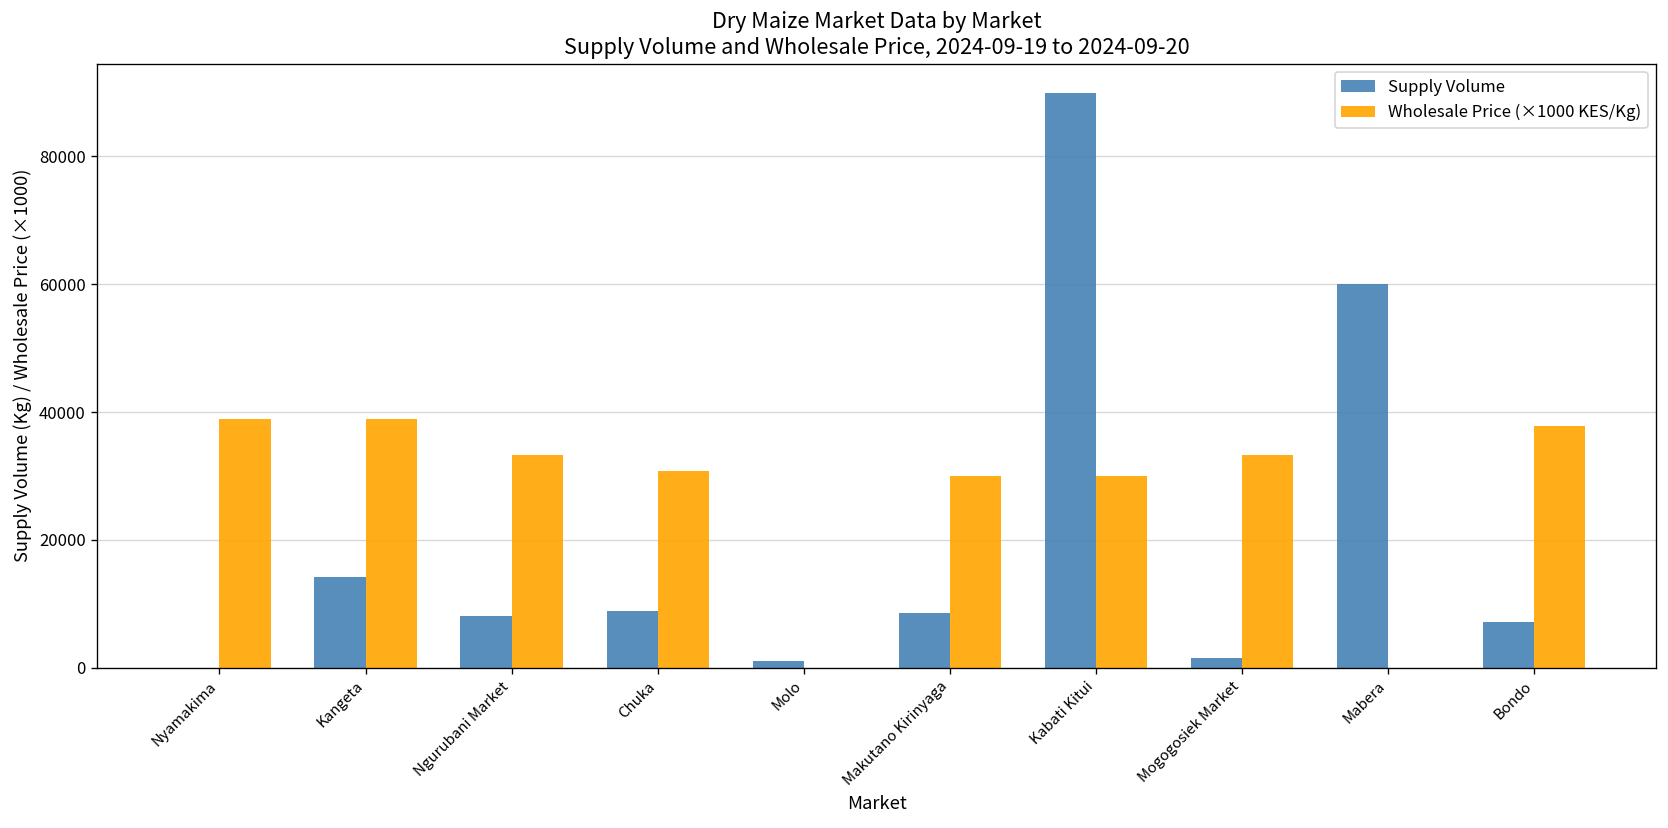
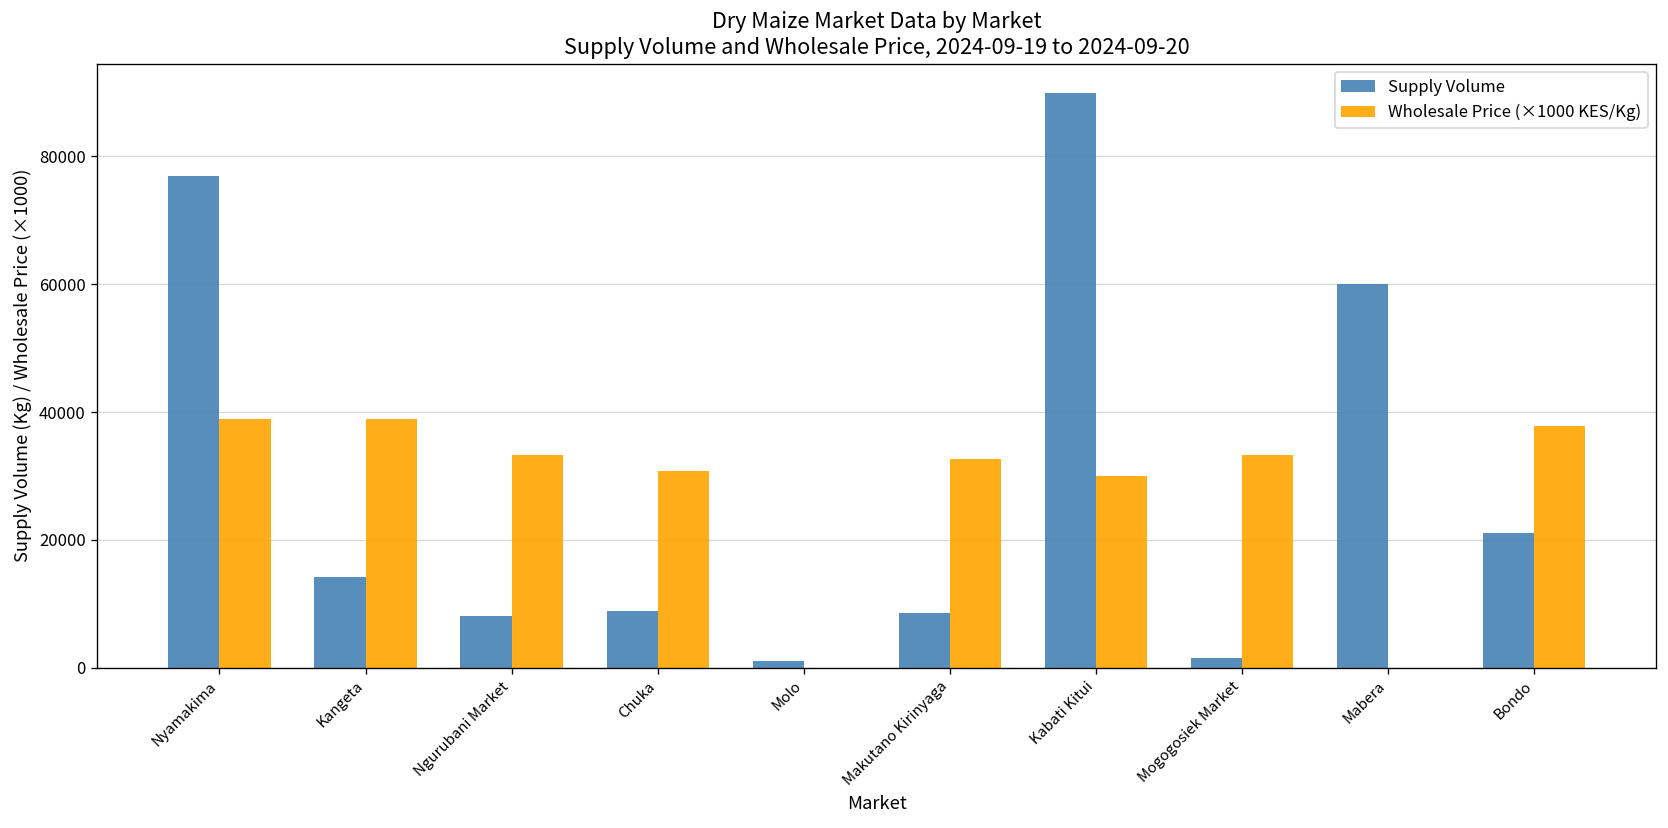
Supply Volume, Nyamakima: 0 -> 77000
Wholesale Price (×1000 KES/Kg), Makutano Kirinyaga: 30000 -> 33000
Supply Volume, Bondo: 7000 -> 21000
